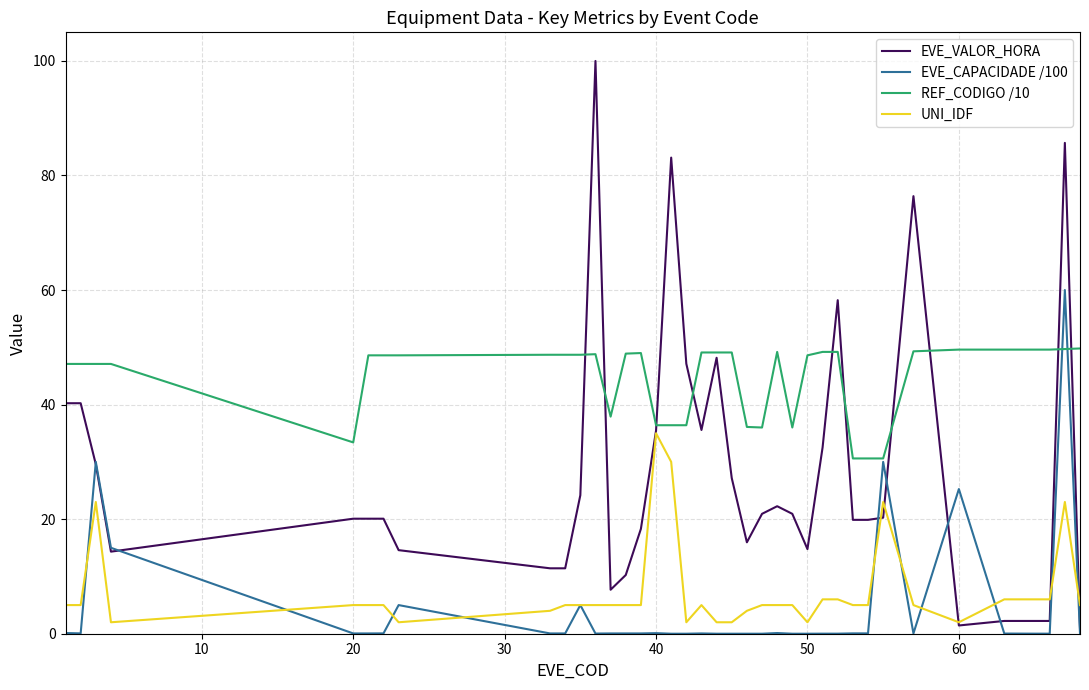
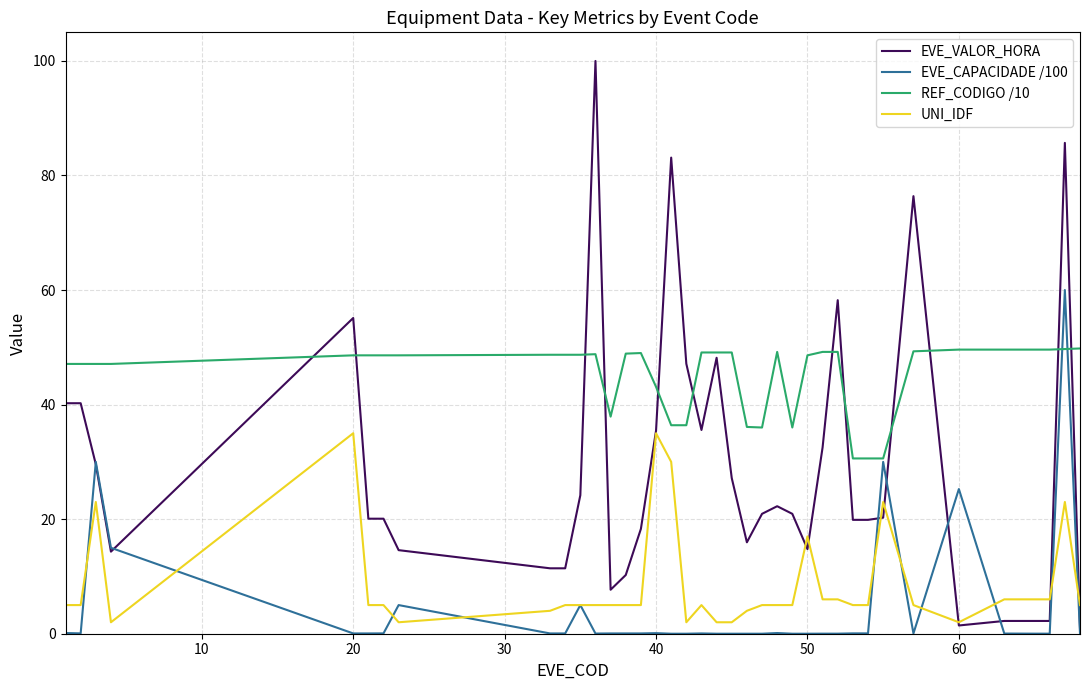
EVE_VALOR_HORA, 20: 20 -> 55
REF_CODIGO /10, 20: 33 -> 49
UNI_IDF, 20: 5 -> 35
REF_CODIGO /10, 40: 36 -> 43
UNI_IDF, 50: 2 -> 17
